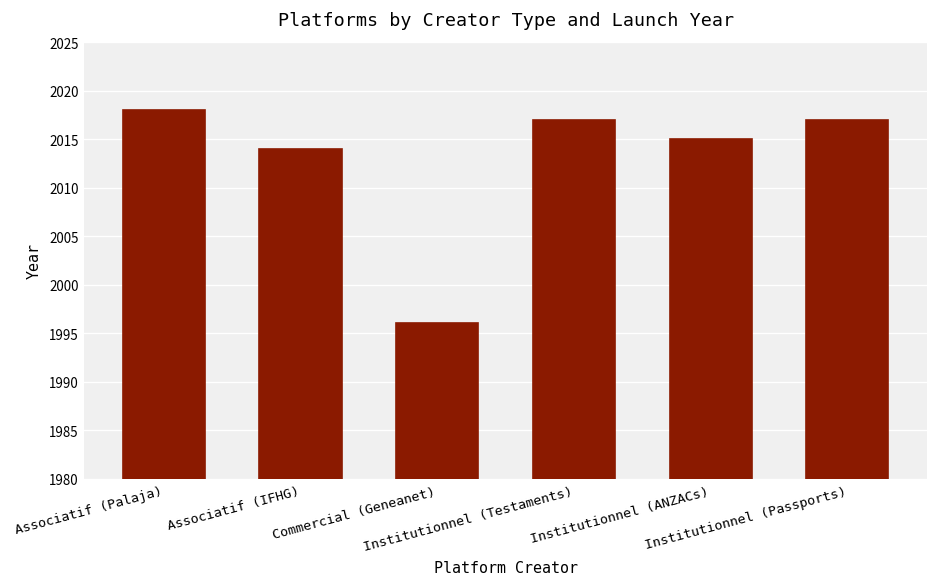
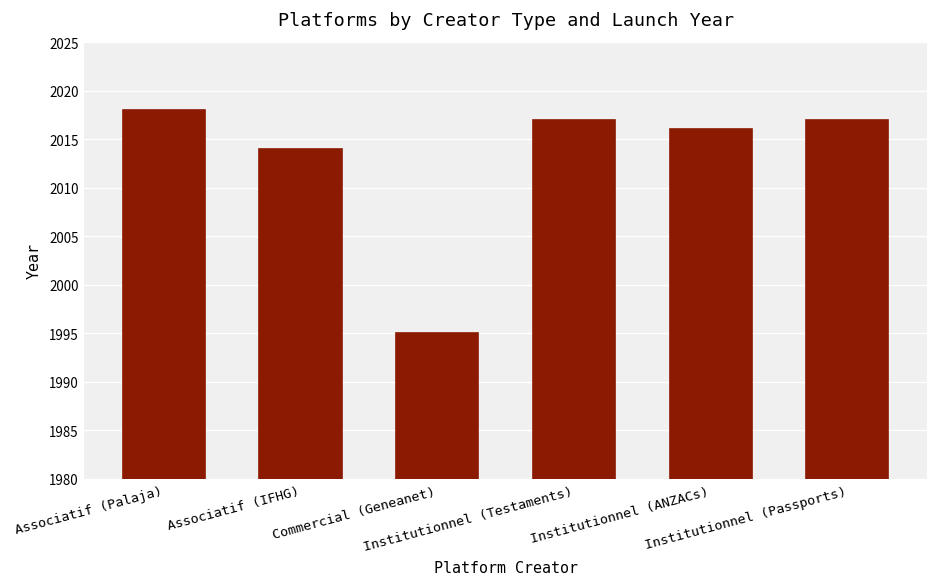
Commercial (Geneanet): 1996 -> 1995
Institutionnel (ANZACs): 2015 -> 2016
